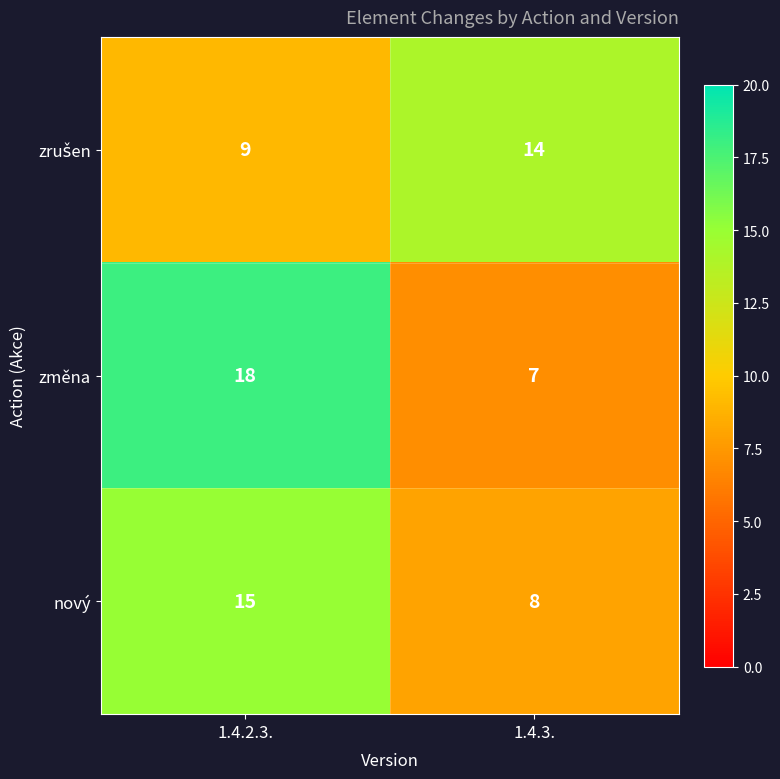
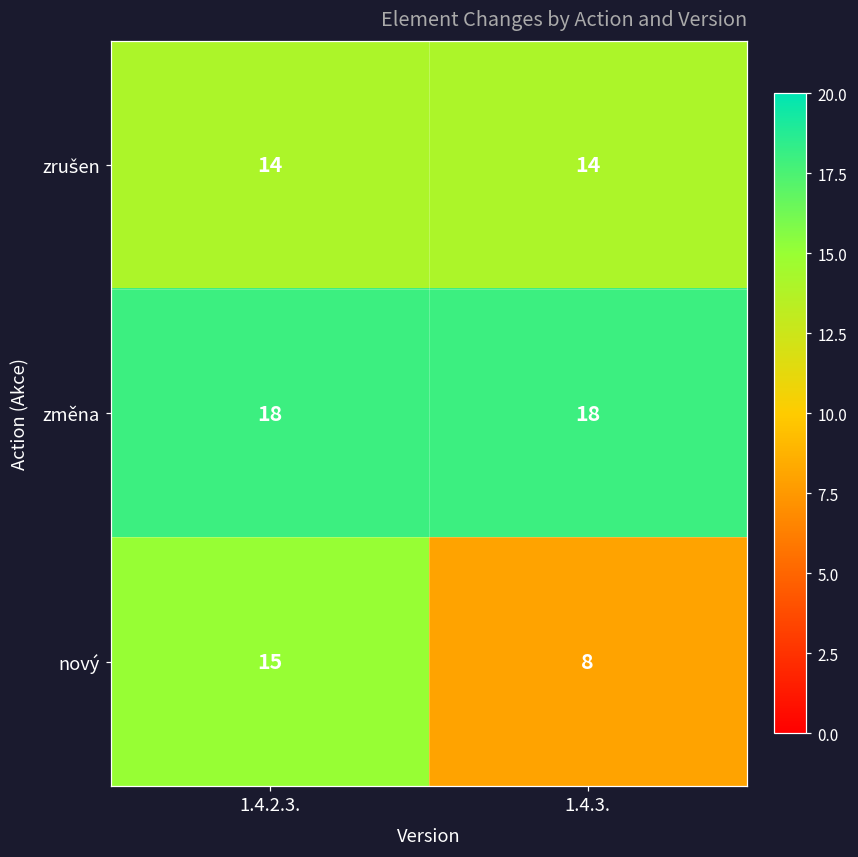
zrušen, 1.4.2.3.: 9 -> 14
změna, 1.4.3.: 7 -> 18
